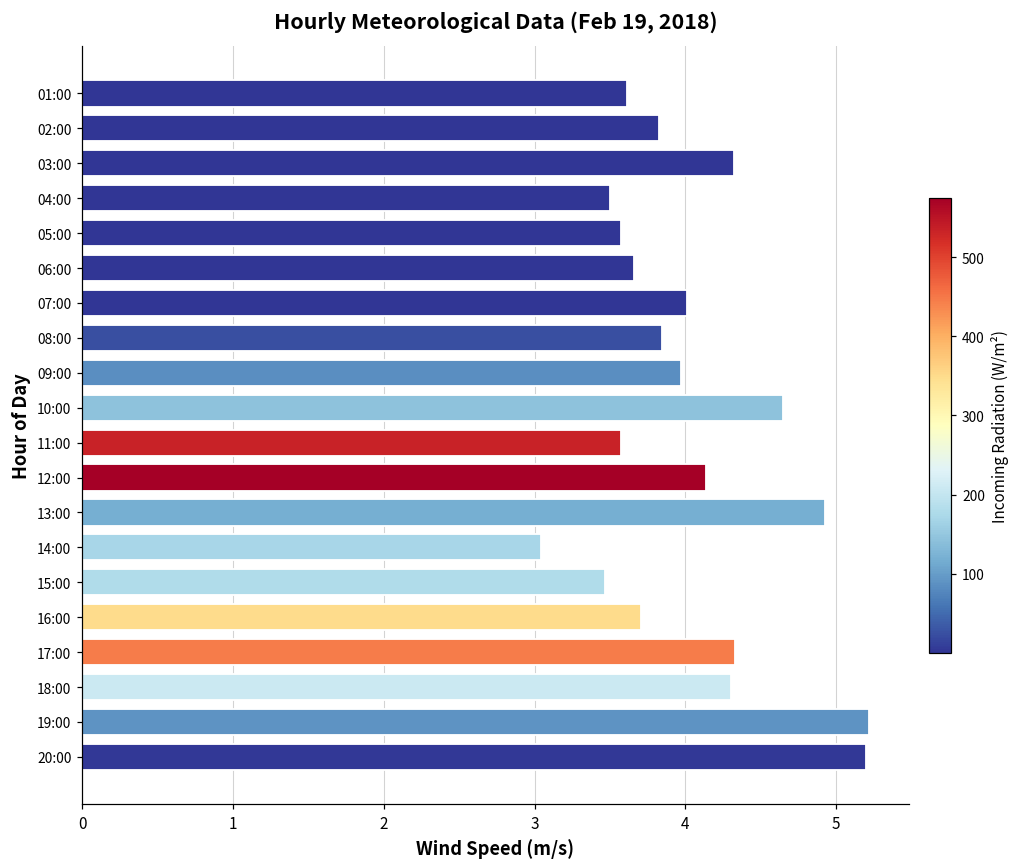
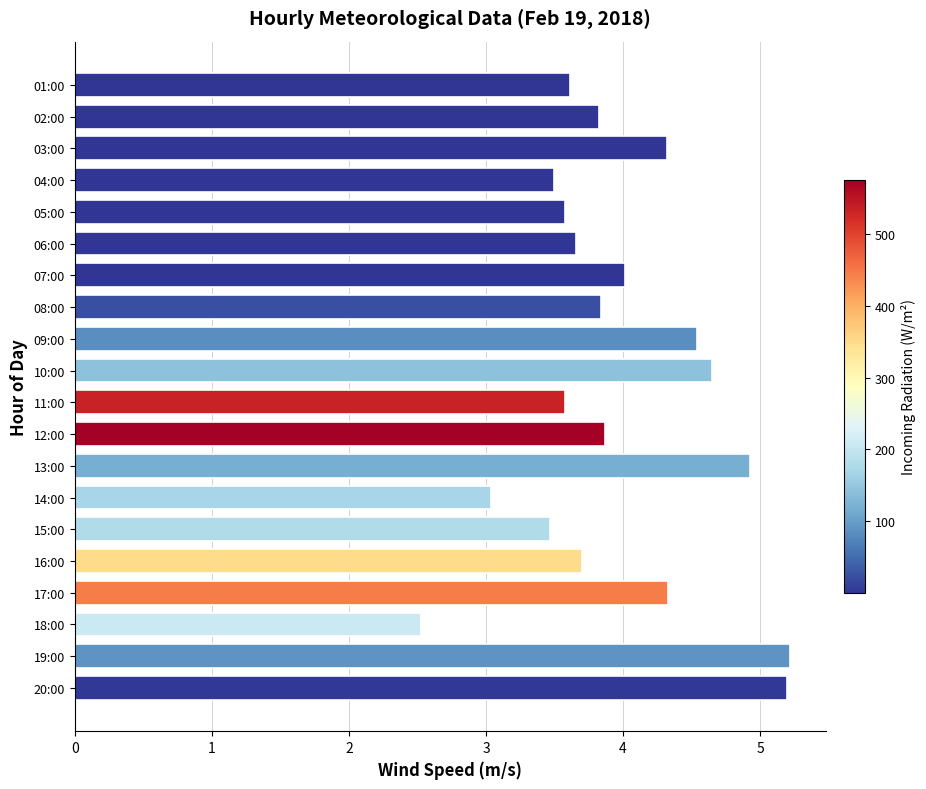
09:00: 3.97 -> 4.54
12:00: 4.14 -> 3.87
18:00: 4.30 -> 2.53
